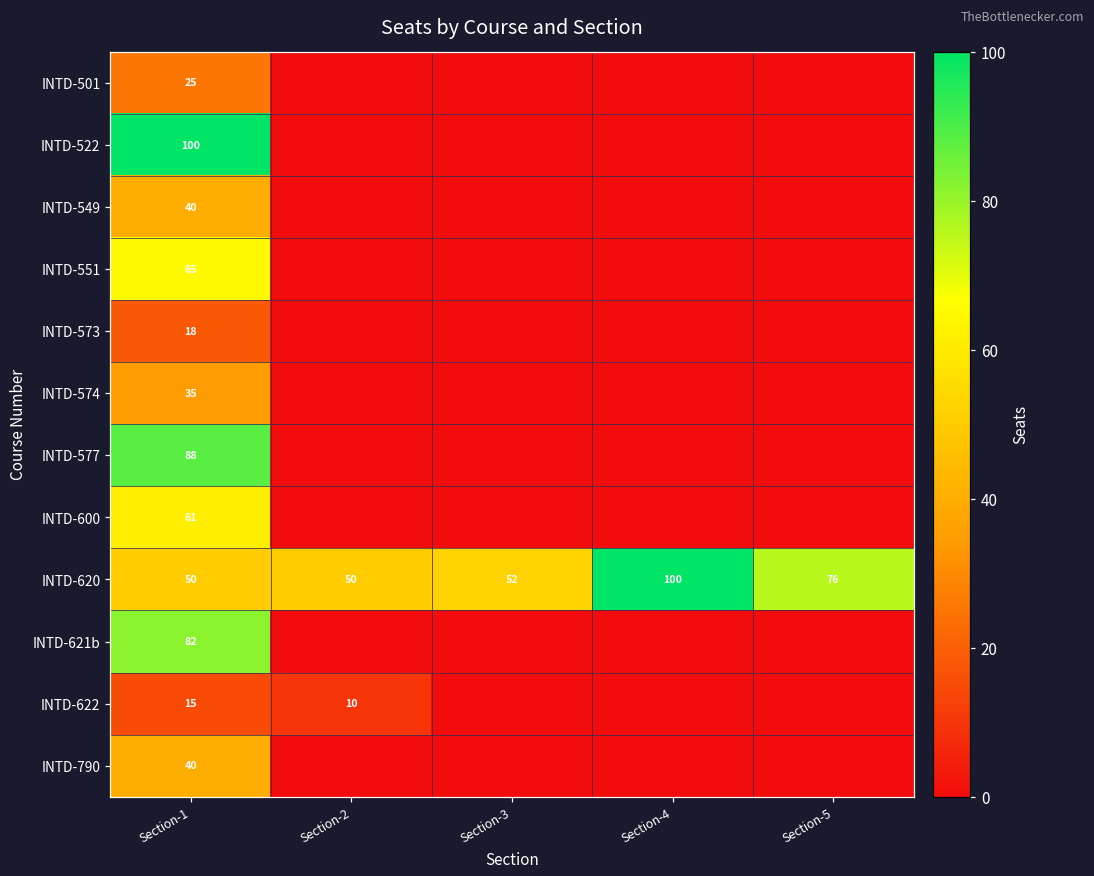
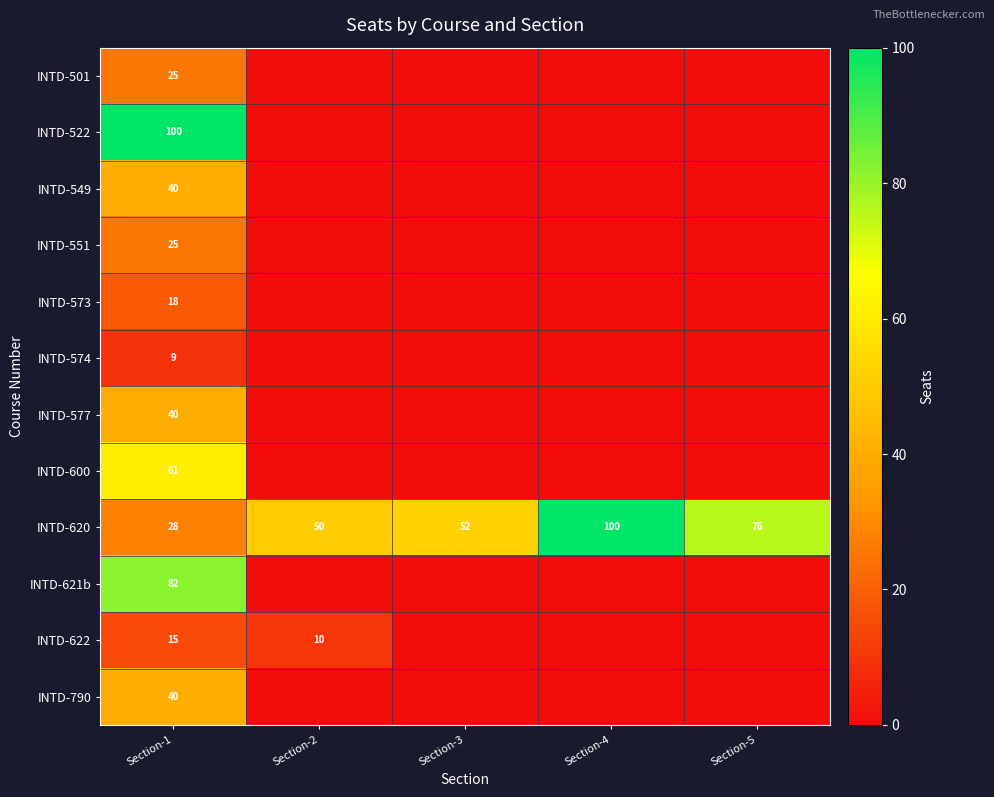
INTD-551, Section-1: 65 -> 25
INTD-574, Section-1: 35 -> 9
INTD-577, Section-1: 88 -> 40
INTD-620, Section-1: 50 -> 28
